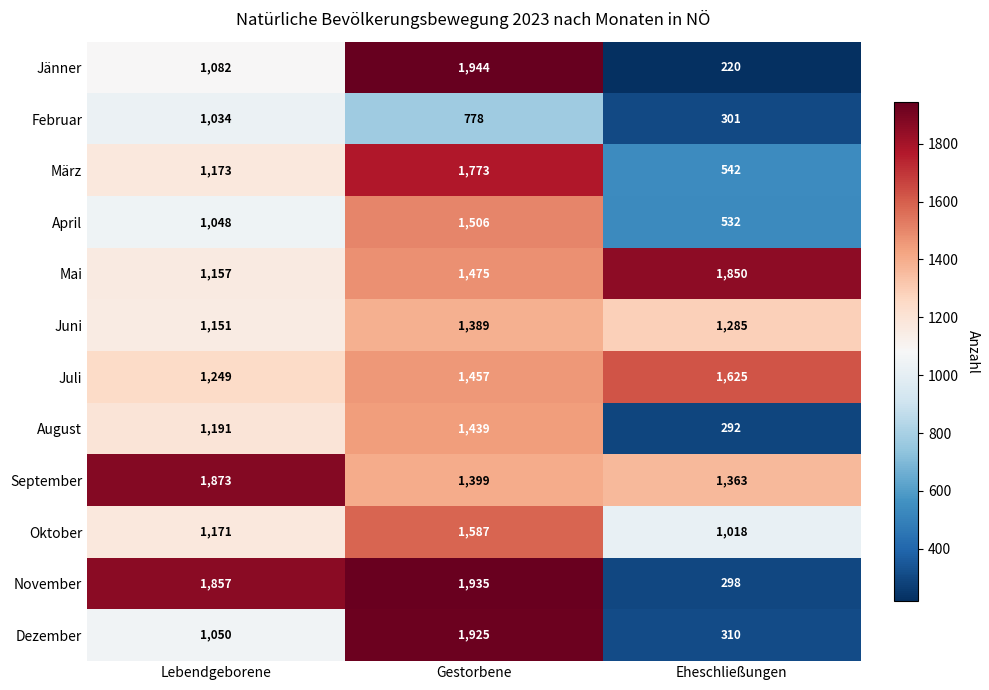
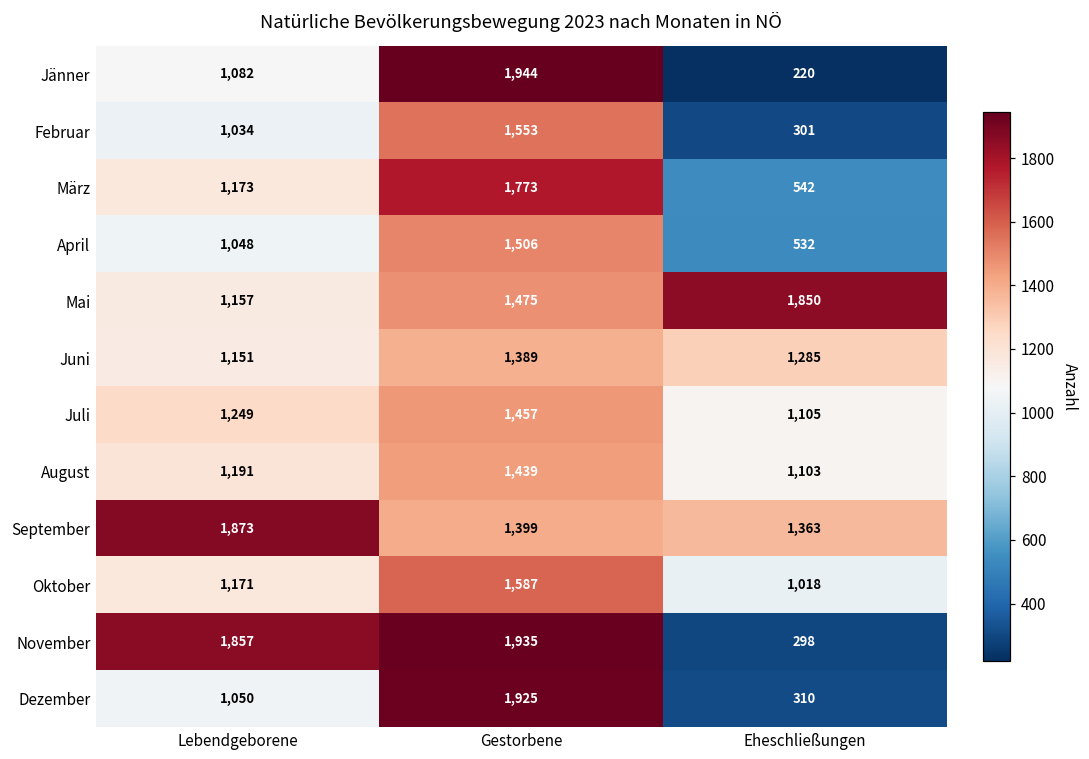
Februar, Gestorbene: 778 -> 1,553
Juli, Eheschließungen: 1,625 -> 1,105
August, Eheschließungen: 292 -> 1,103
